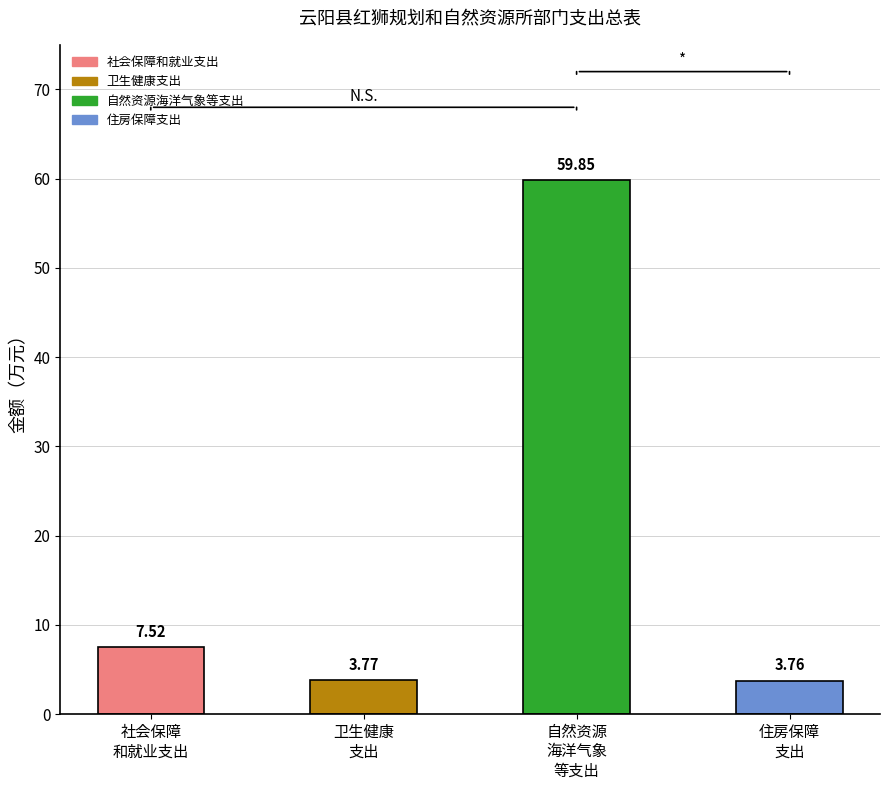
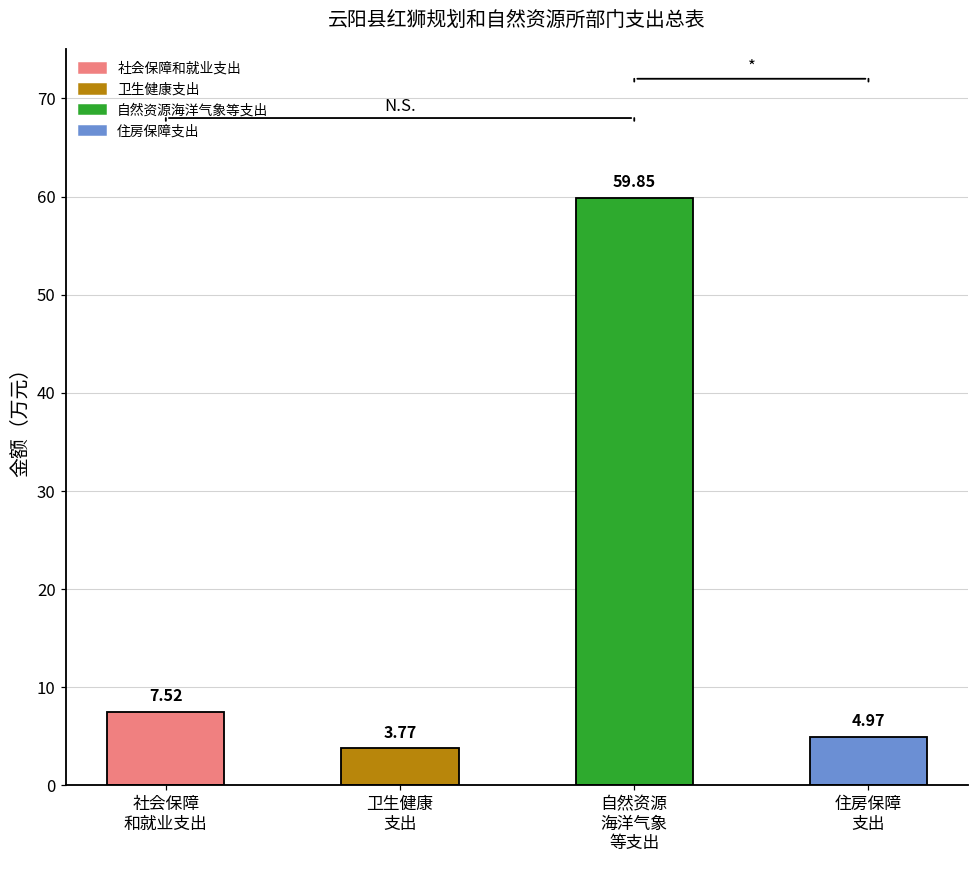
住房保障 支出: 3.76 -> 4.97
